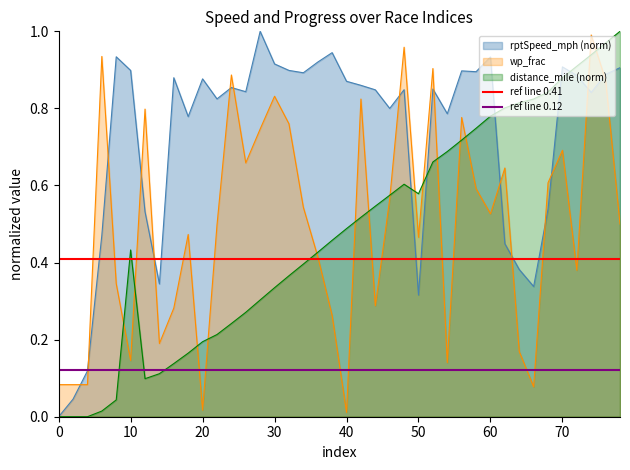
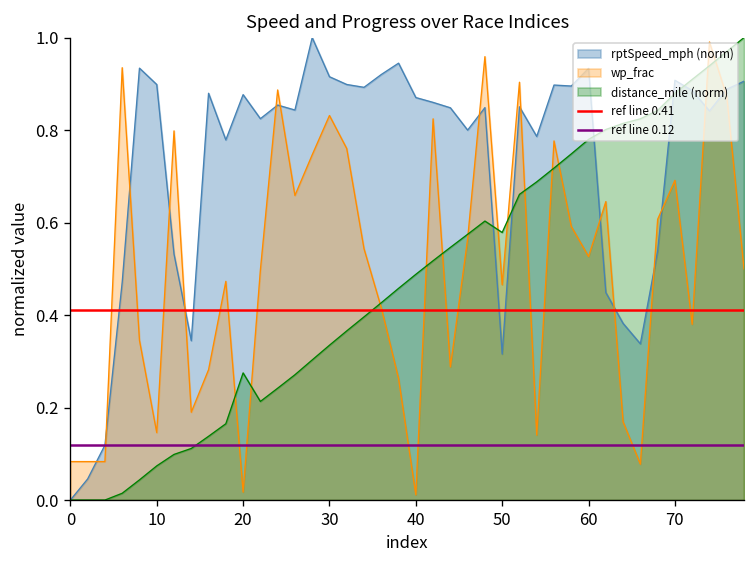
distance_mile (norm), 10: 0.43 -> 0.07
distance_mile (norm), 20: 0.19 -> 0.27
